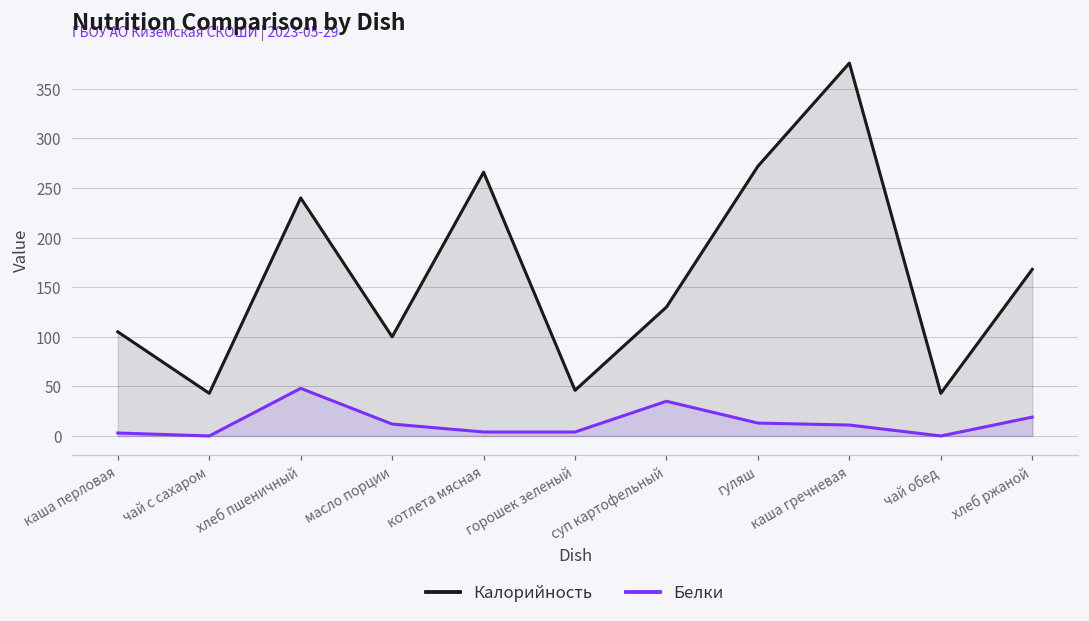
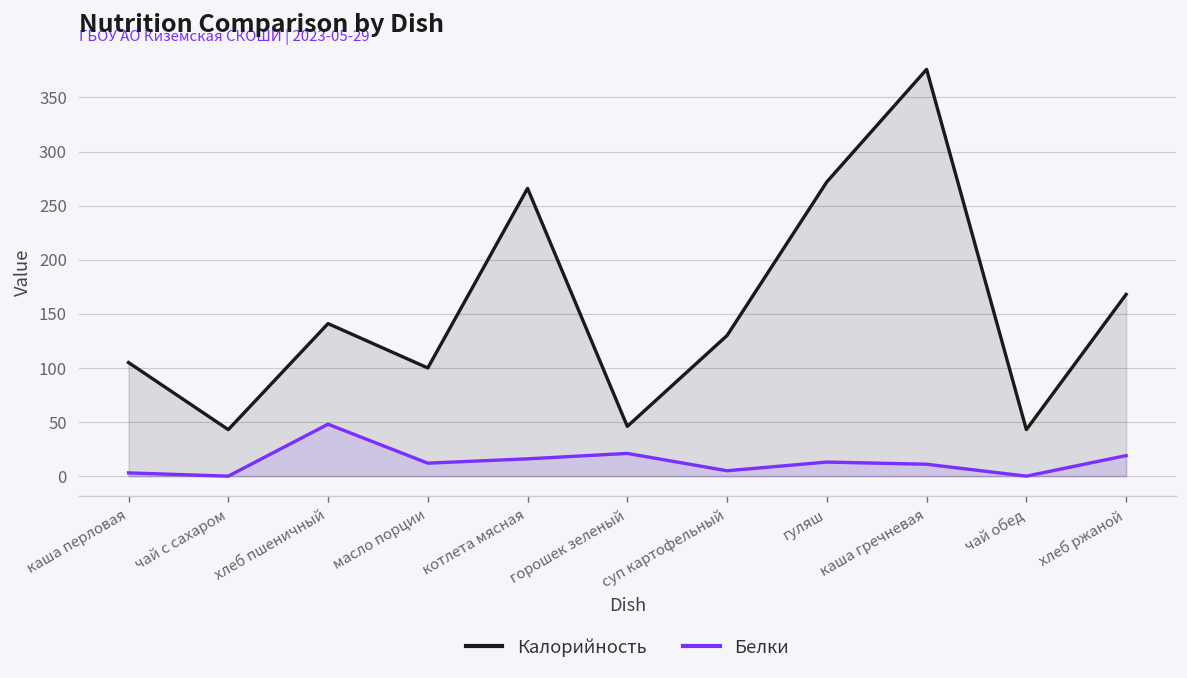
Калорийность, хлеб пшеничный: 240 -> 140
Белки, котлета мясная: 0 -> 20
Белки, горошек зеленый: 0 -> 20
Белки, суп картофельный: 40 -> 10
